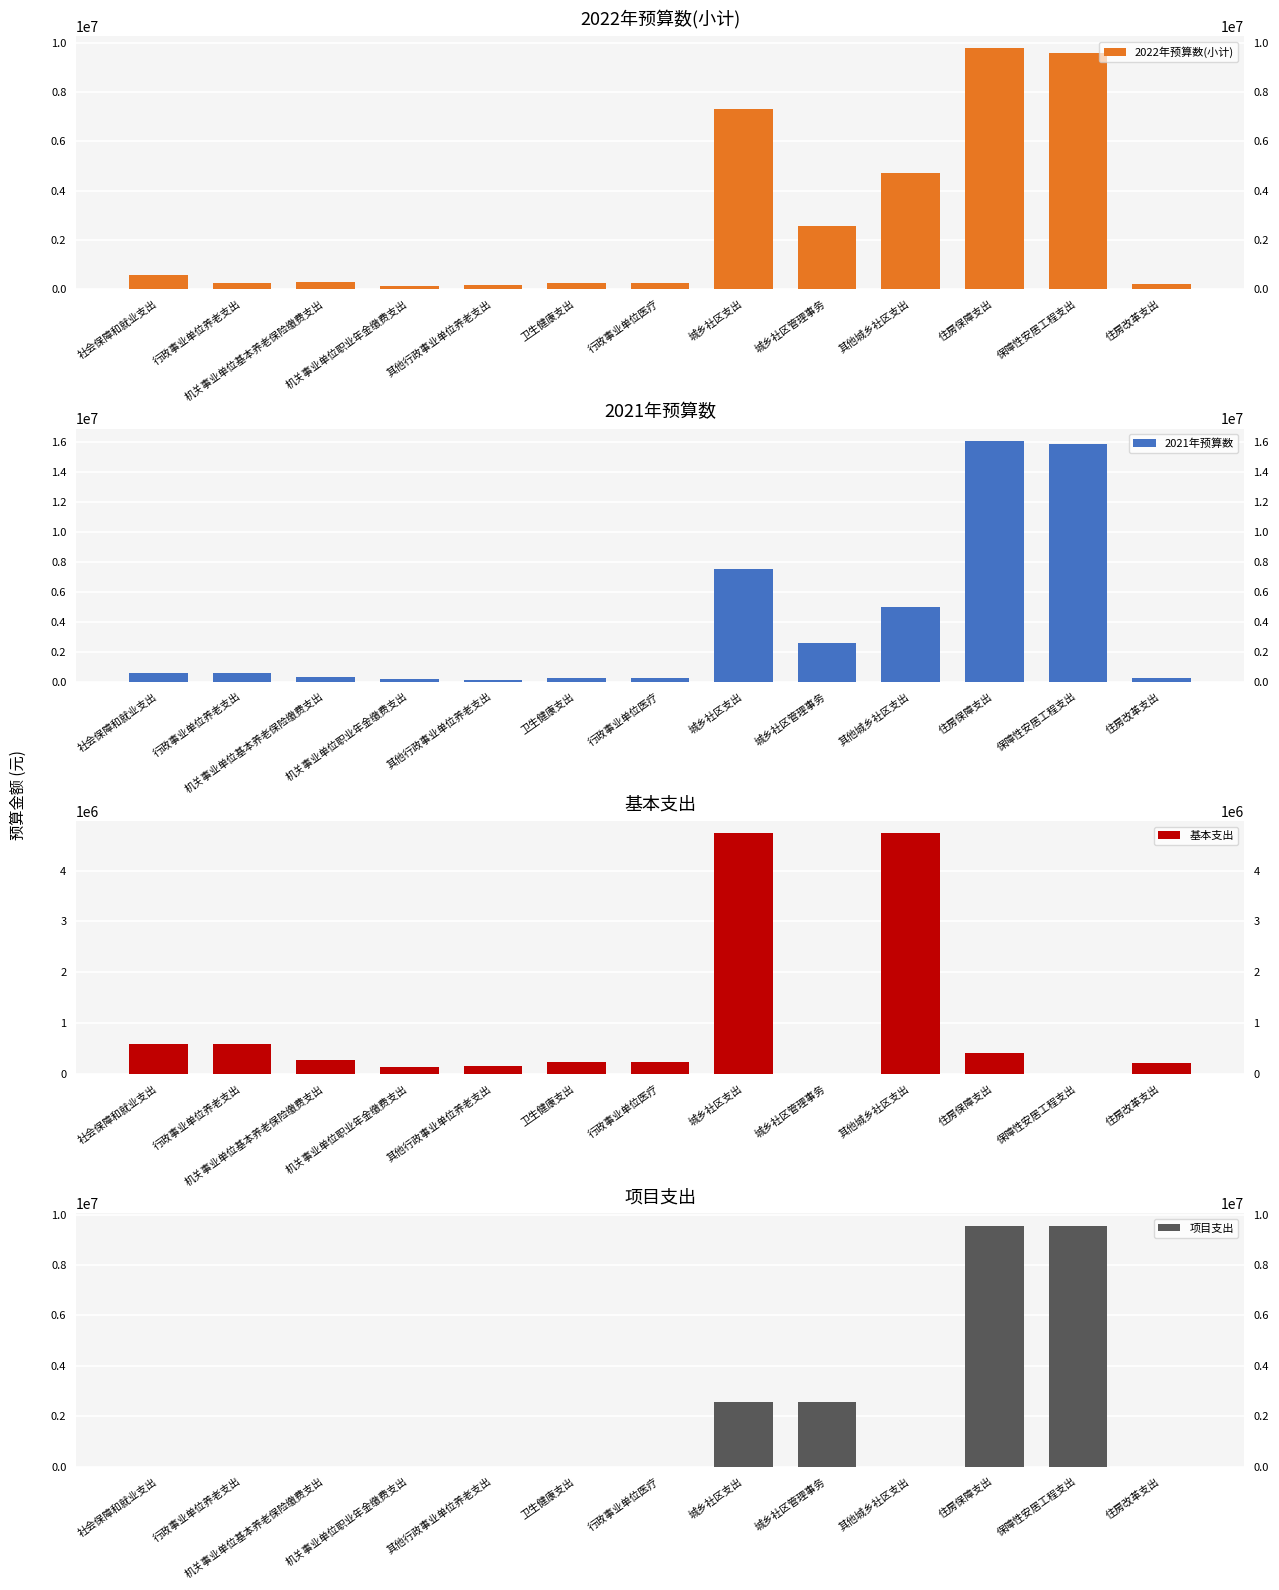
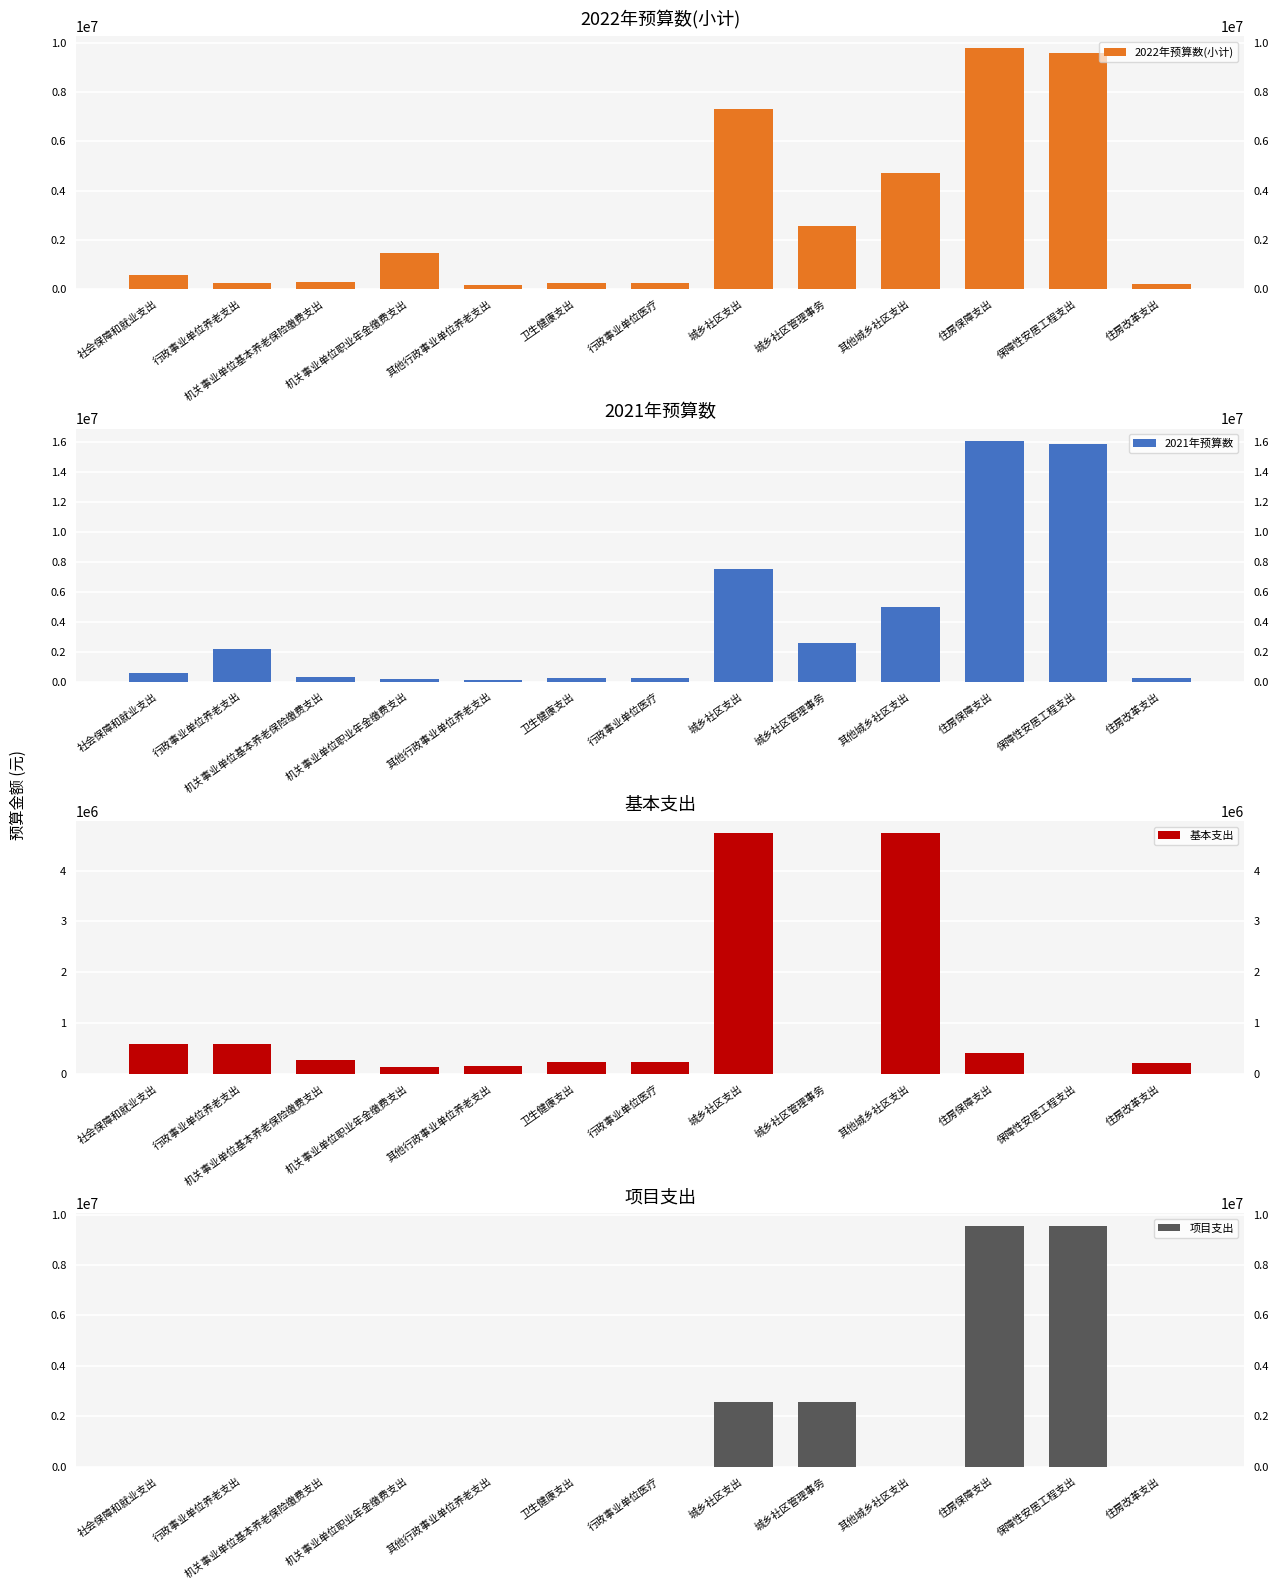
2022年预算数(小计), 机关事业单位职业年金缴费支出: 100000 -> 1500000
2021年预算数, 行政事业单位养老支出: 600000 -> 2200000
